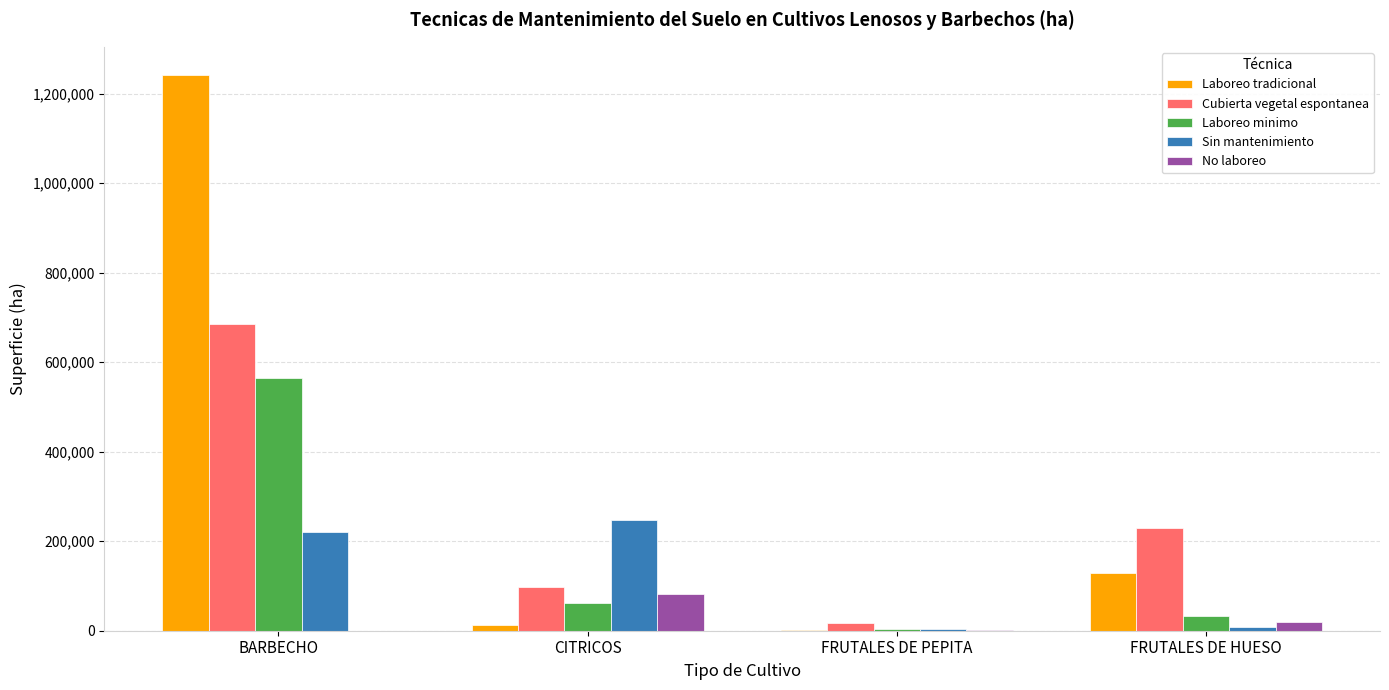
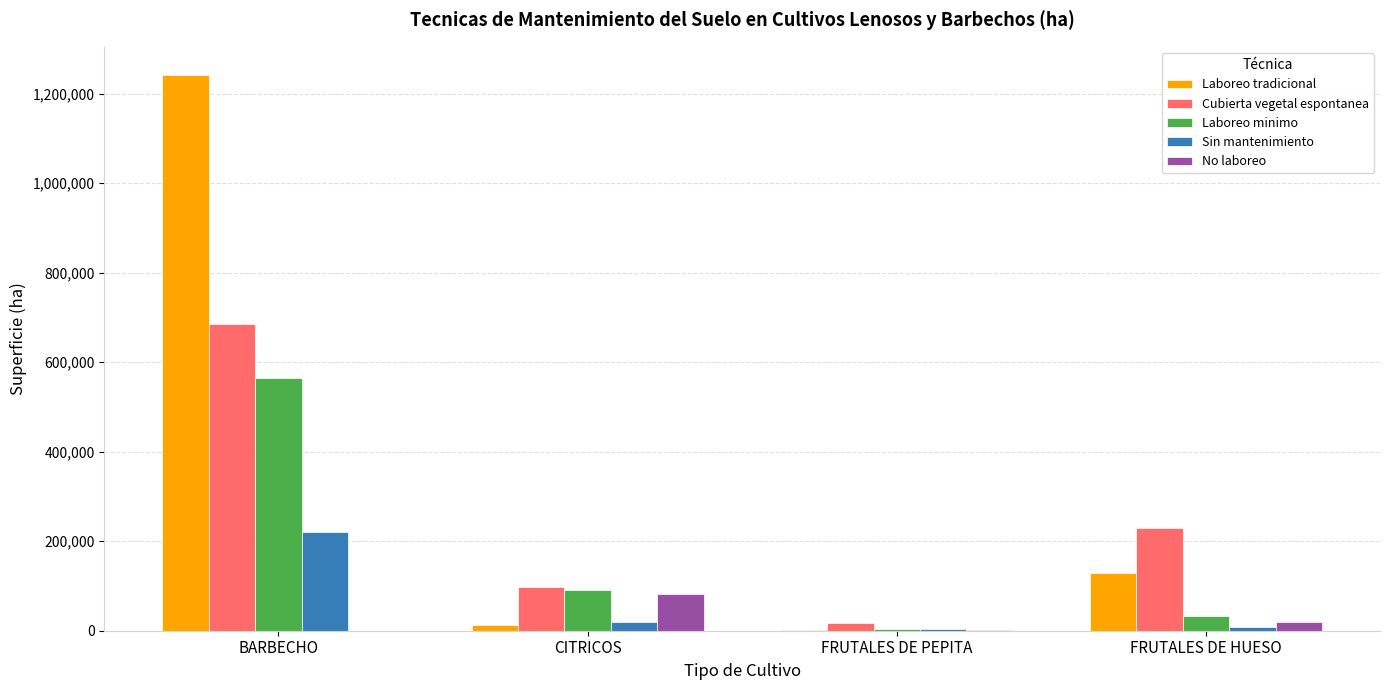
Laboreo minimo, CITRICOS: 60,000 -> 90,000
Sin mantenimiento, CITRICOS: 250,000 -> 20,000
